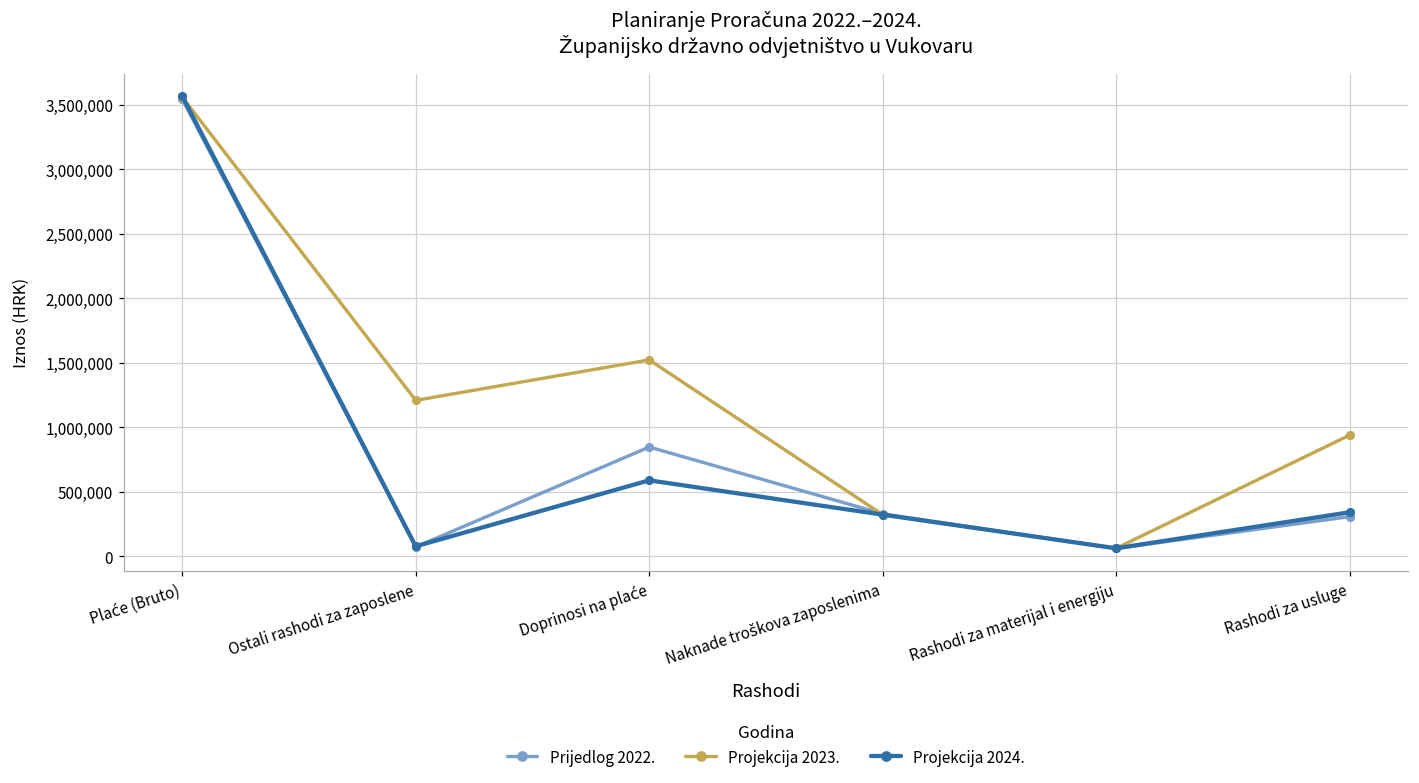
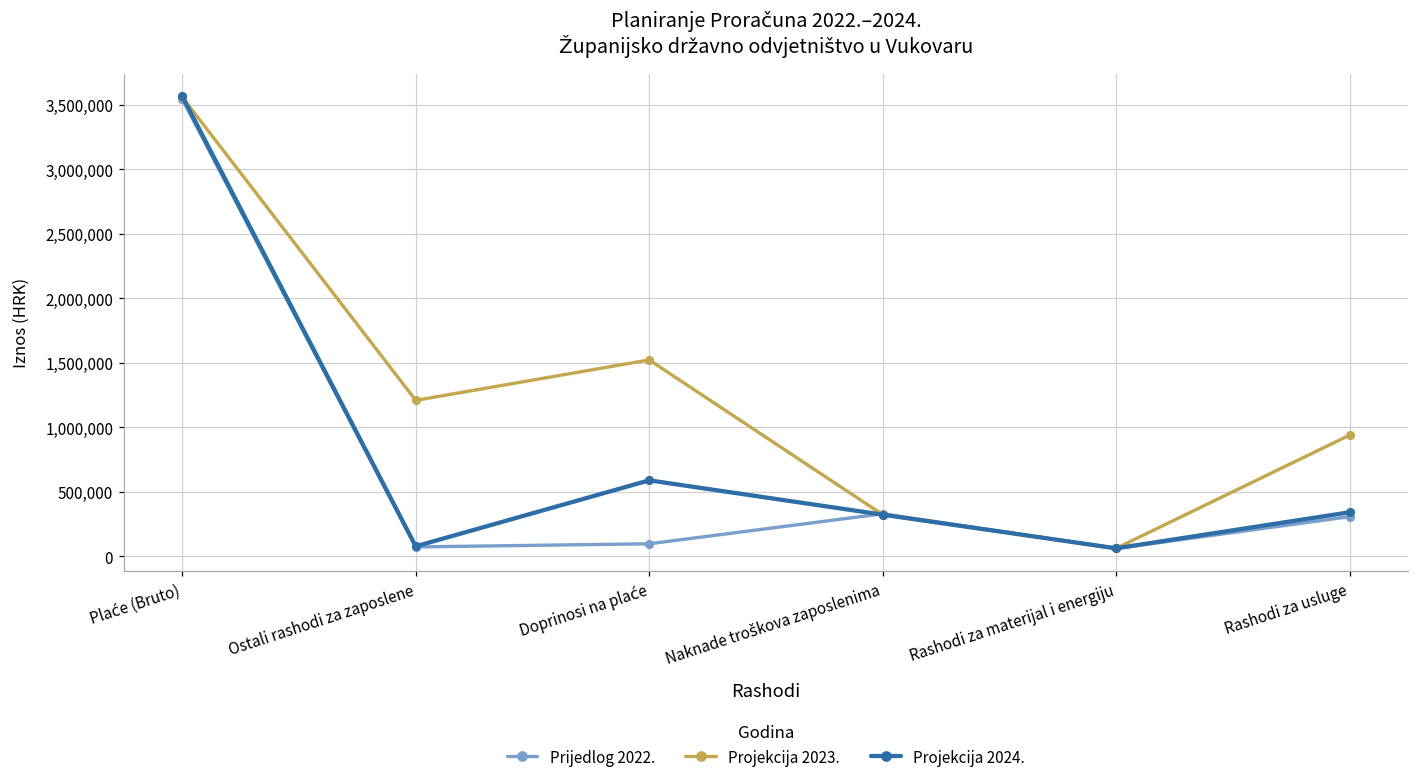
Prijedlog 2022., Doprinosi na plaće: 850,000 -> 100,000
